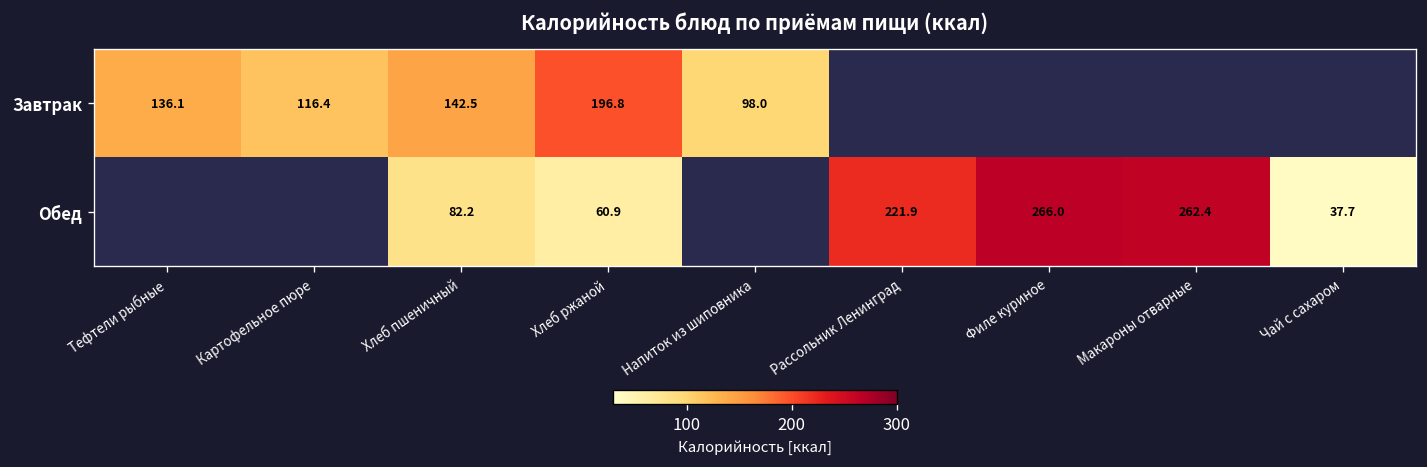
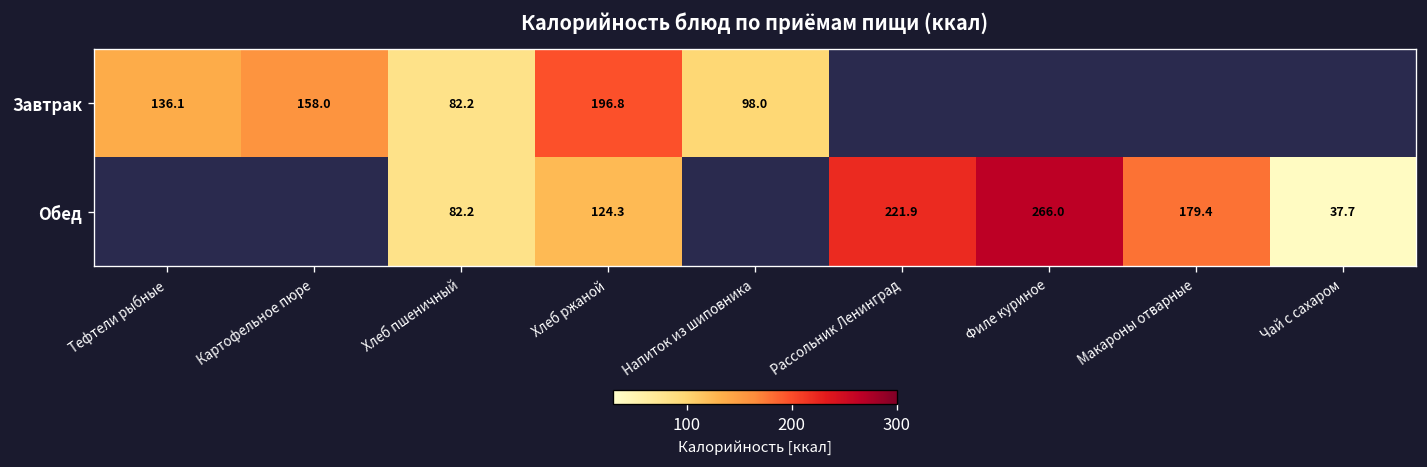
Завтрак, Картофельное пюре: 116.4 -> 158.0
Завтрак, Хлеб пшеничный: 142.5 -> 82.2
Обед, Хлеб ржаной: 60.9 -> 124.3
Обед, Макароны отварные: 262.4 -> 179.4
